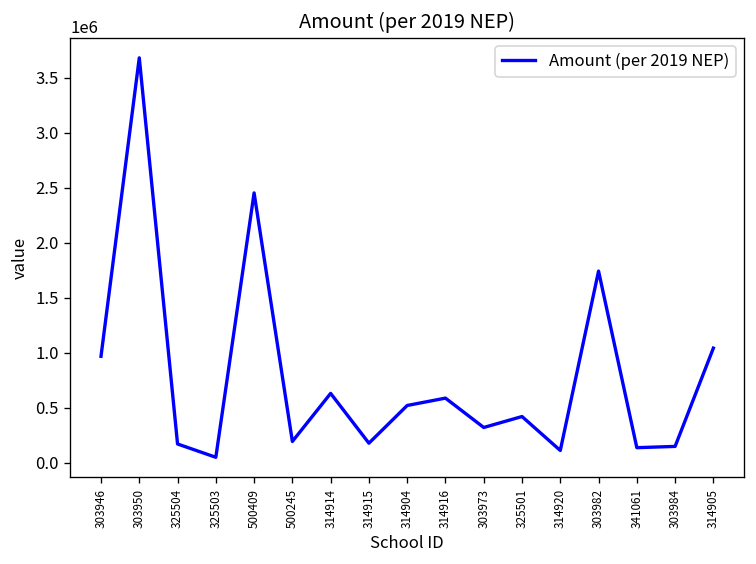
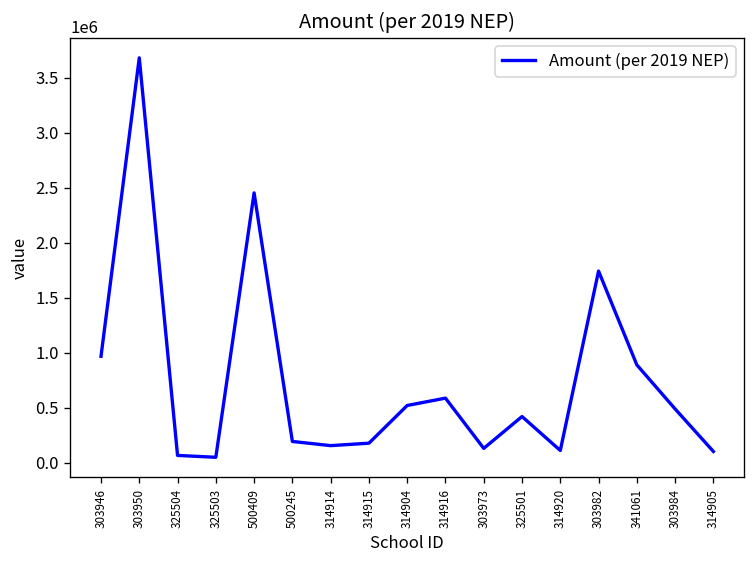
325504: 200000 -> 100000
314914: 600000 -> 200000
303973: 300000 -> 100000
341061: 100000 -> 900000
303984: 100000 -> 500000
314905: 1000000 -> 100000
